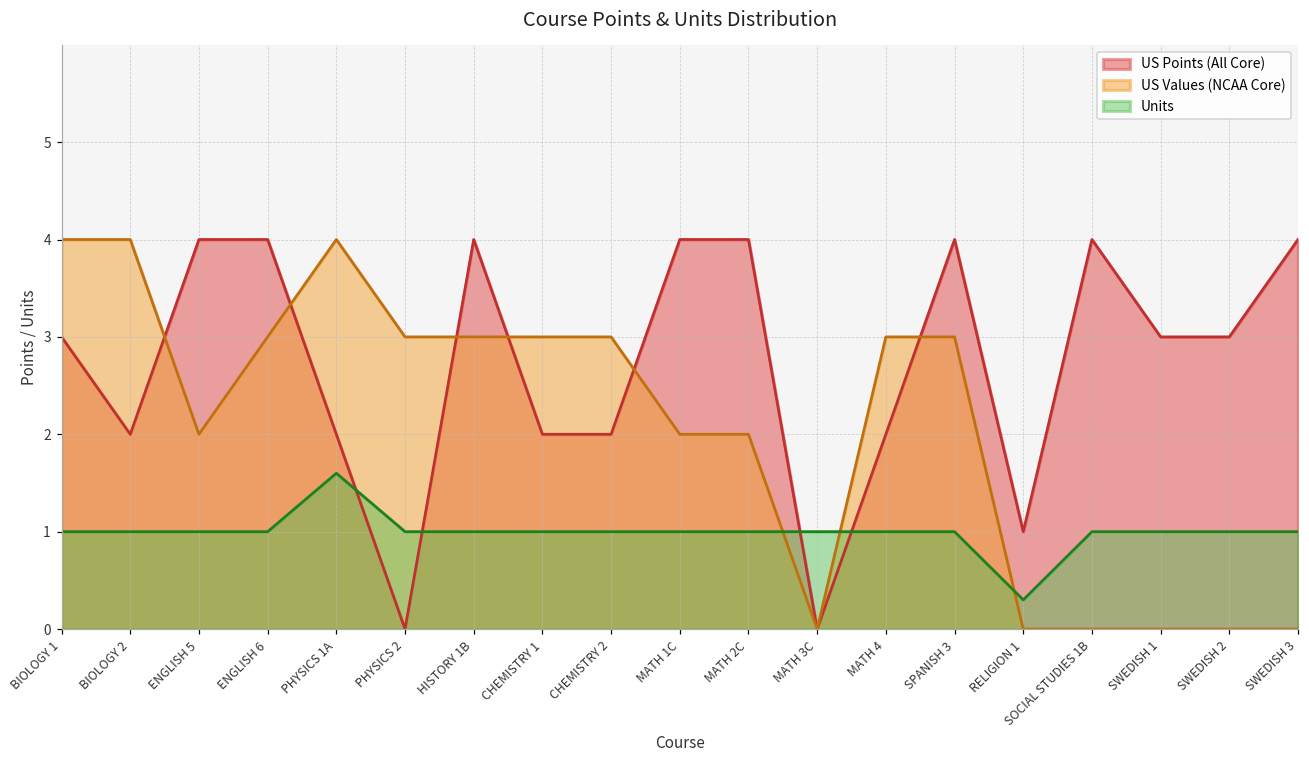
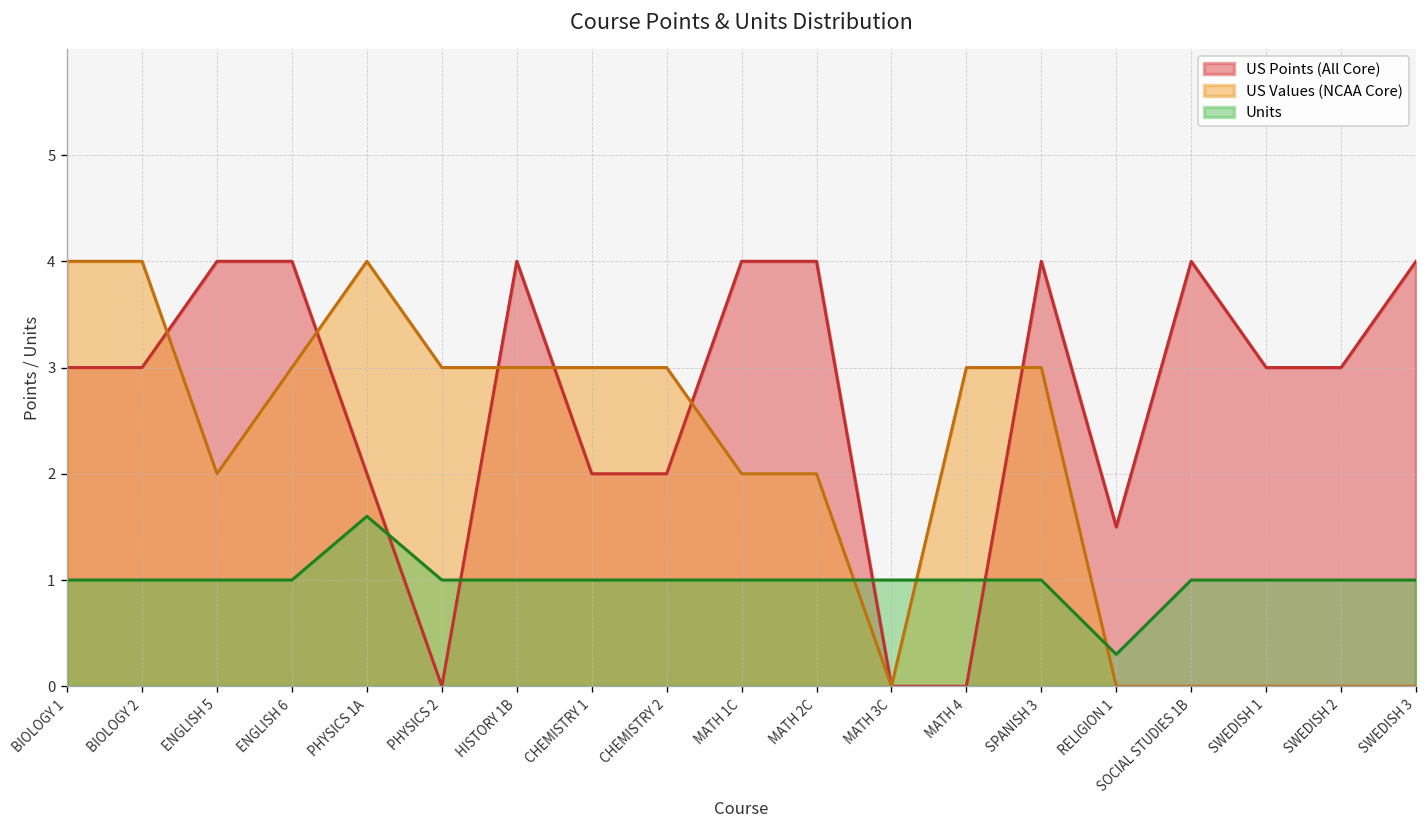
US Points (All Core), BIOLOGY 2: 2 -> 3
US Points (All Core), MATH 4: 2 -> 0
US Points (All Core), RELIGION 1: 1.0 -> 1.5
